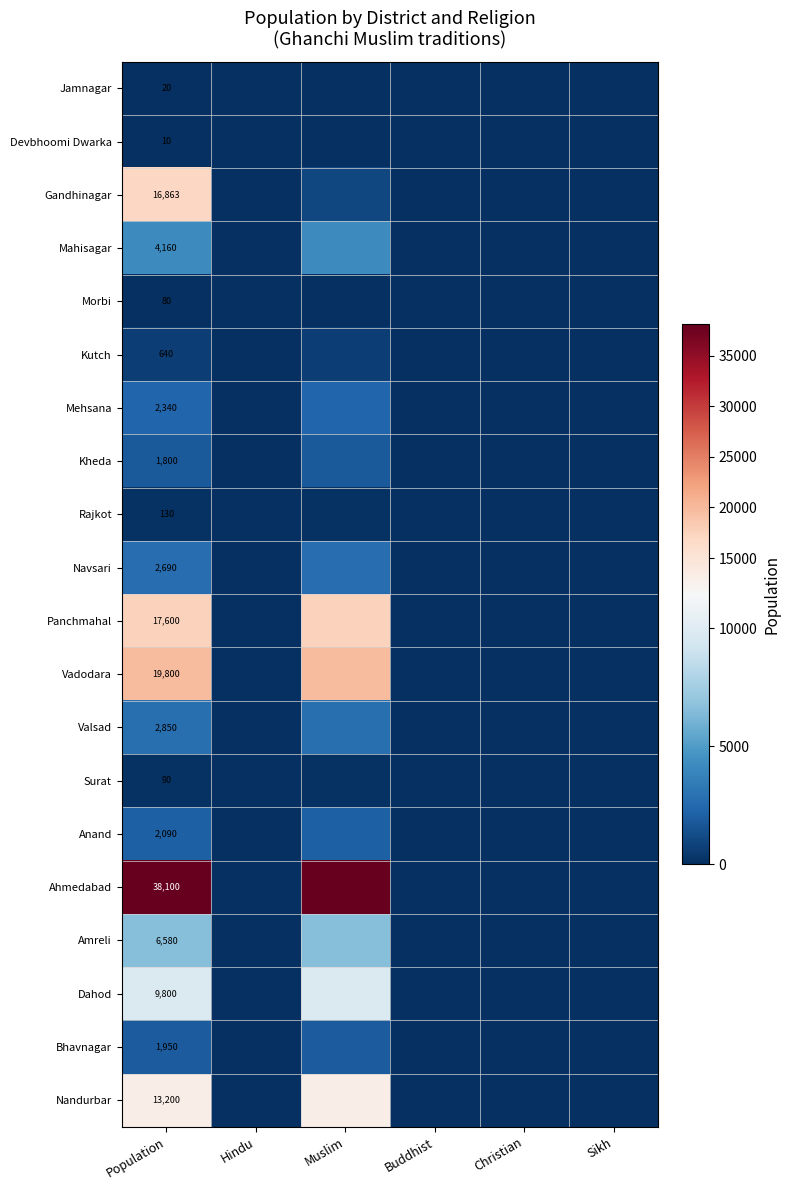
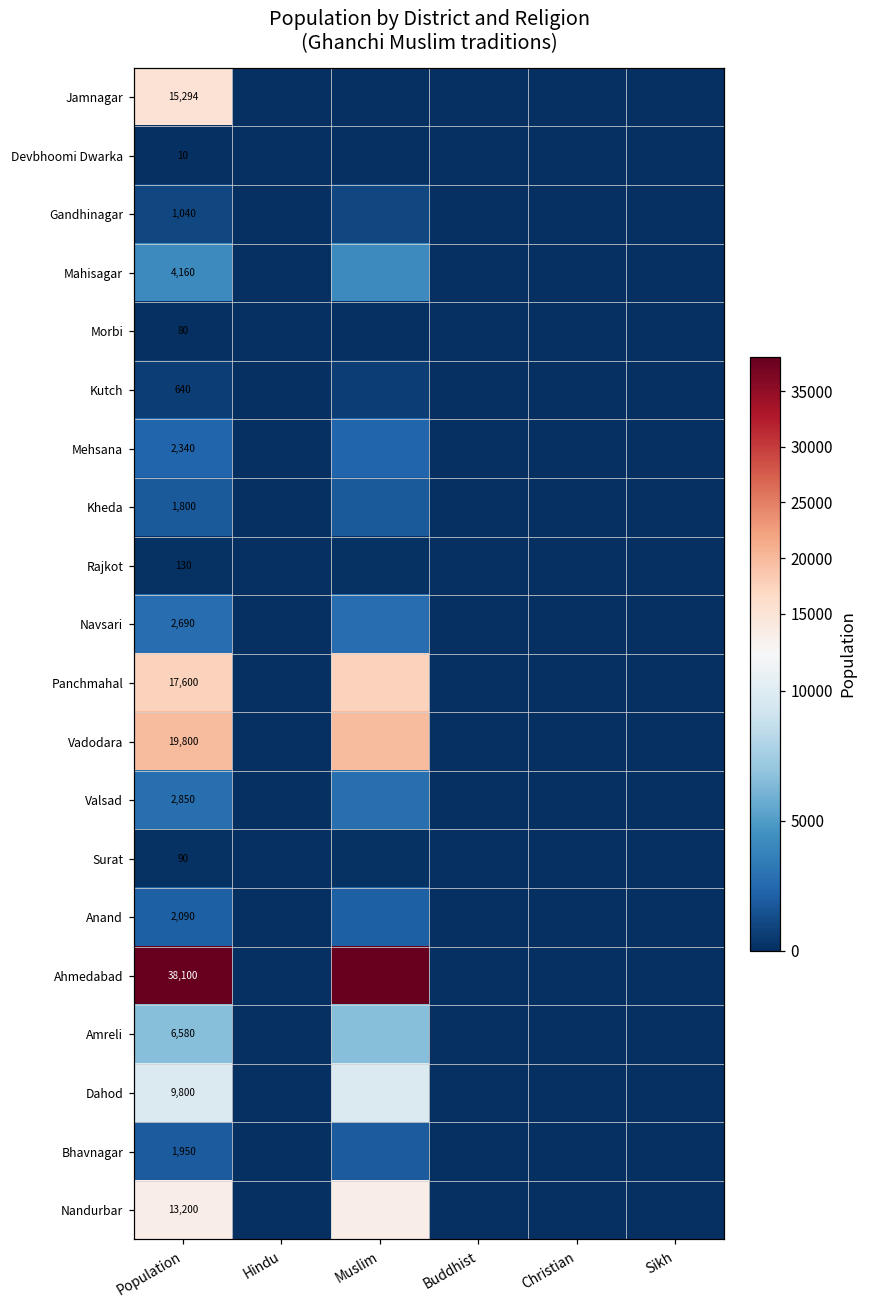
Jamnagar, Population: 20 -> 15,294
Gandhinagar, Population: 16,863 -> 1,040
